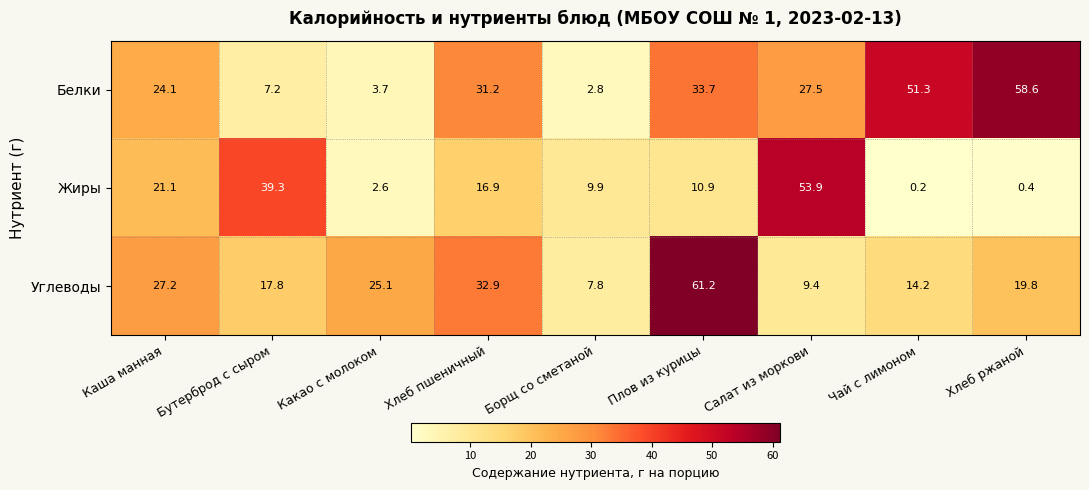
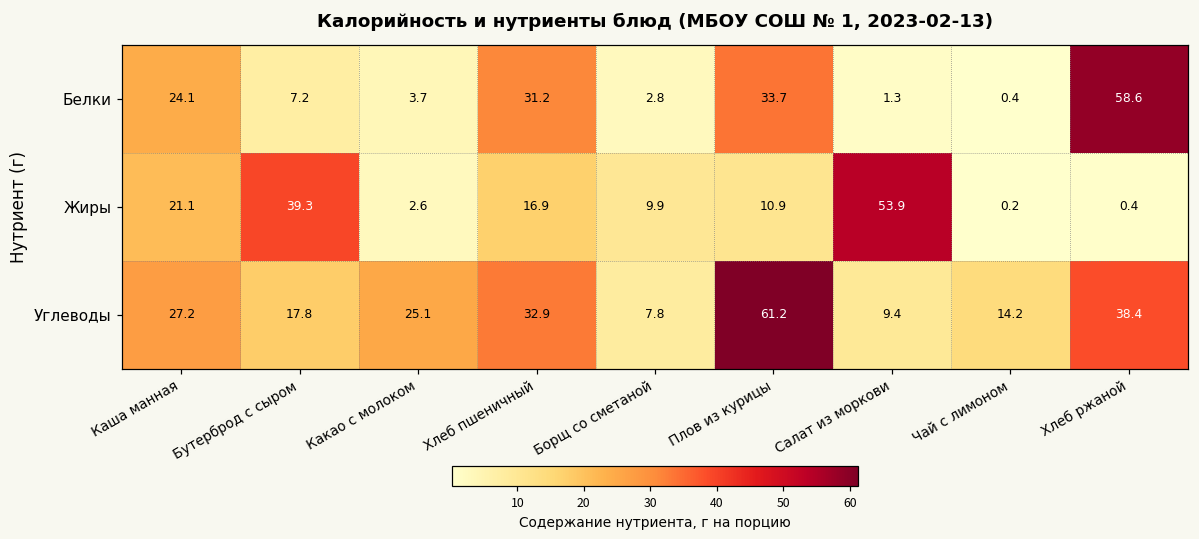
Белки, Салат из моркови: 27.5 -> 1.3
Белки, Чай с лимоном: 51.3 -> 0.4
Углеводы, Хлеб ржаной: 19.8 -> 38.4
